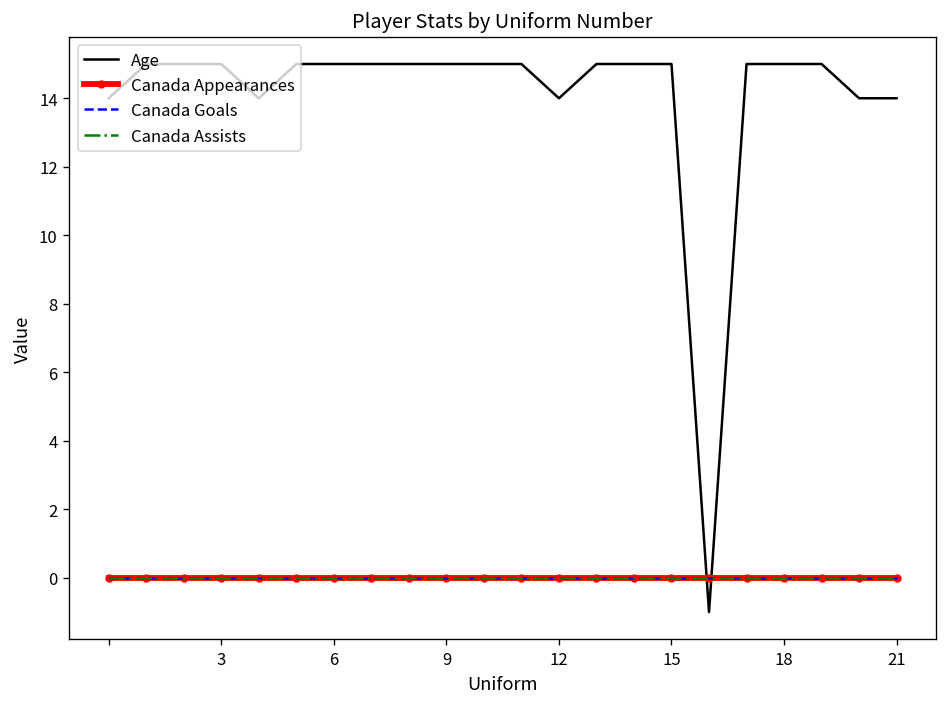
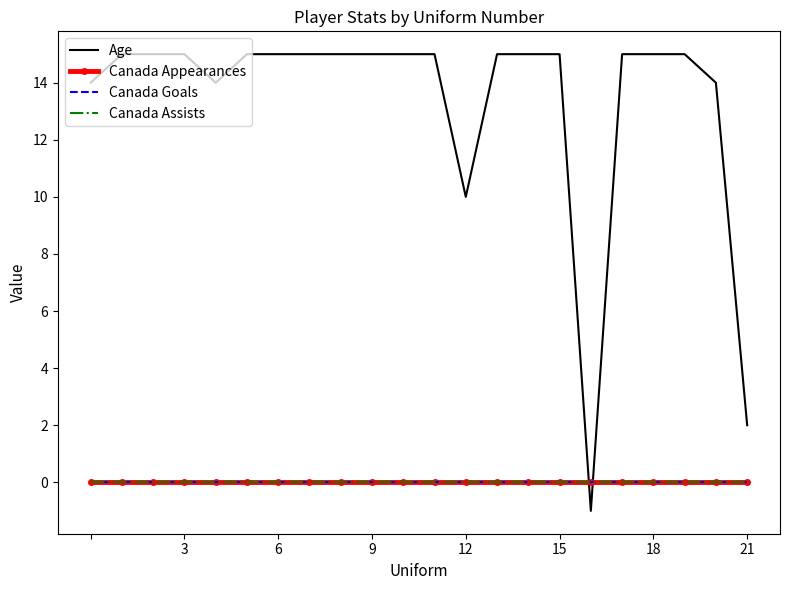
Age, 12: 14 -> 10
Age, 21: 14 -> 2
